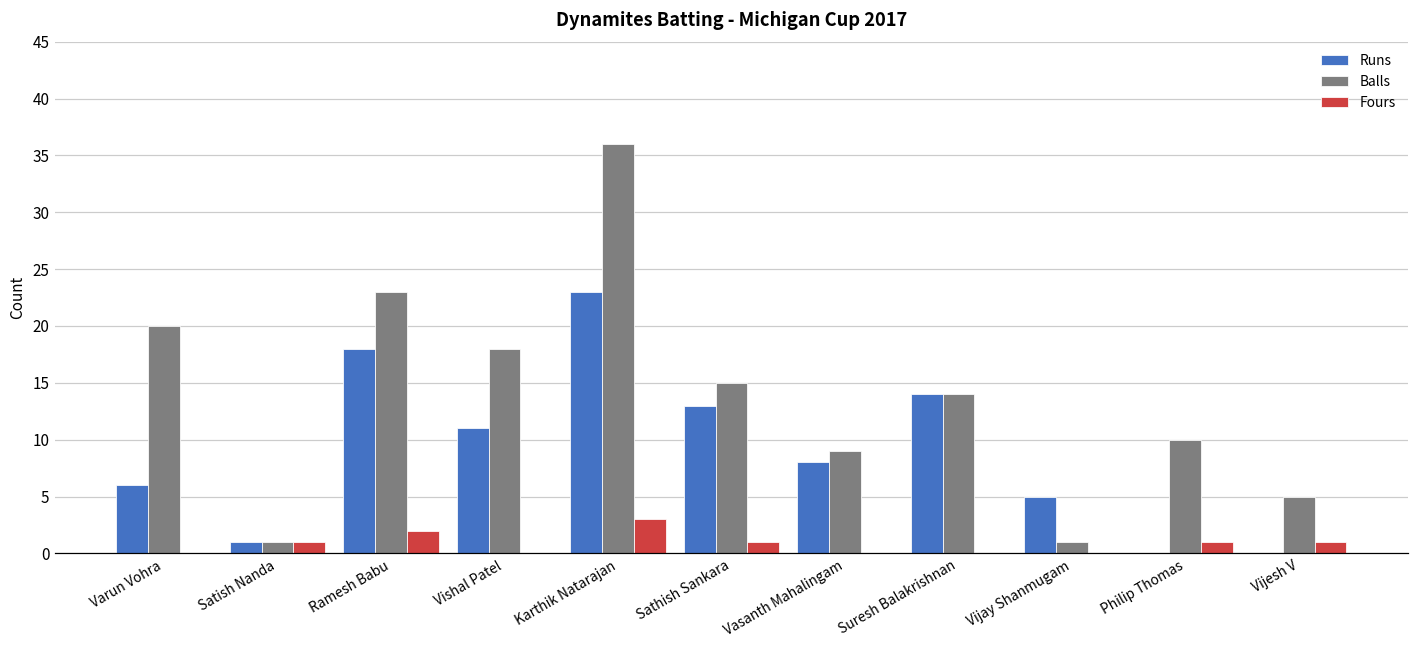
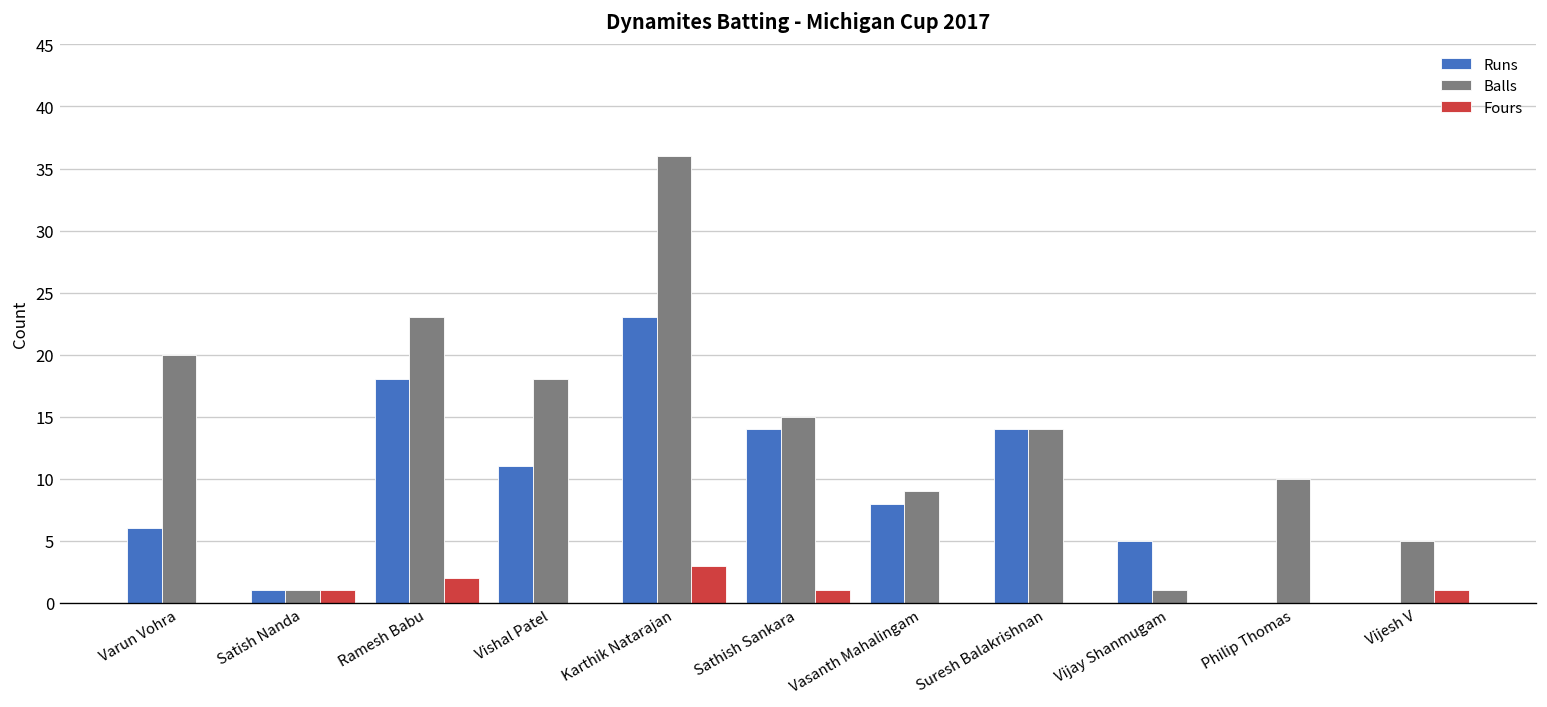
Runs, Sathish Sankara: 13 -> 14
Fours, Philip Thomas: 1 -> 0
